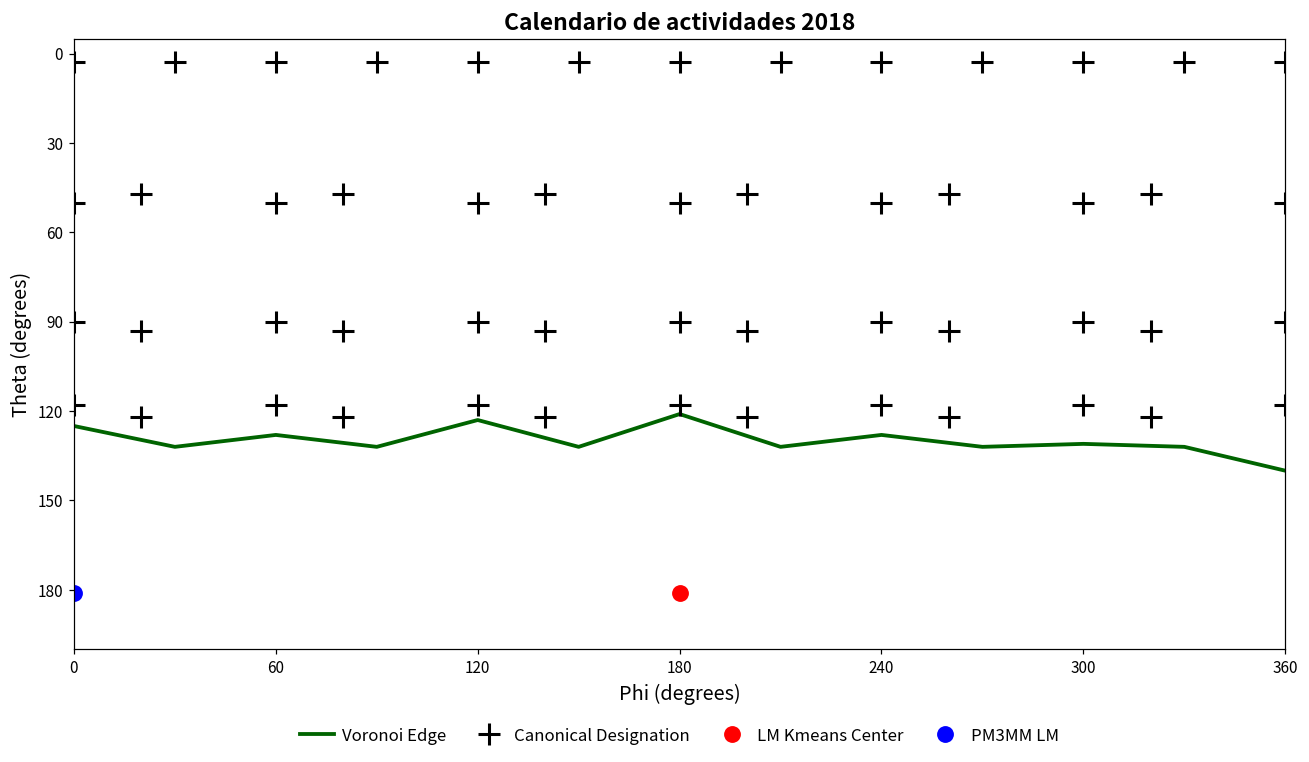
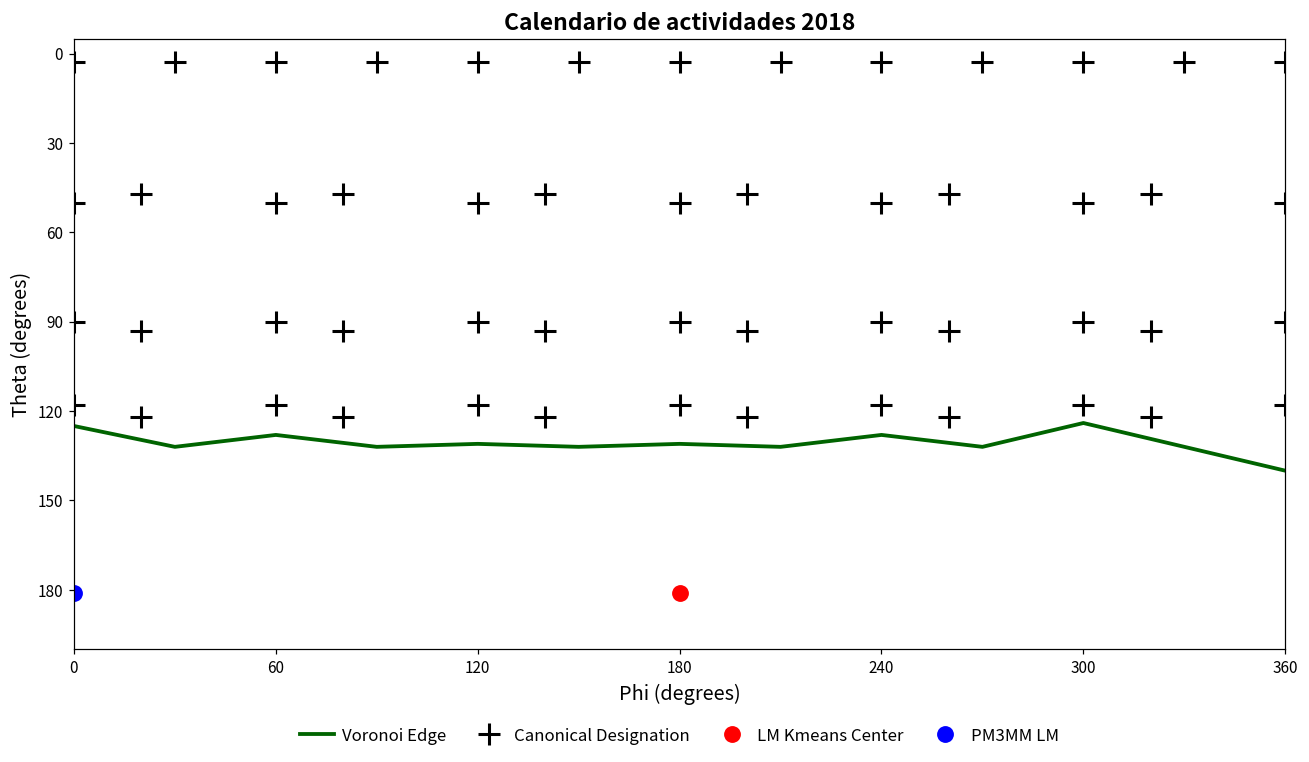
Voronoi Edge, 120: 123 -> 131
Voronoi Edge, 180: 121 -> 131
Voronoi Edge, 300: 131 -> 124
